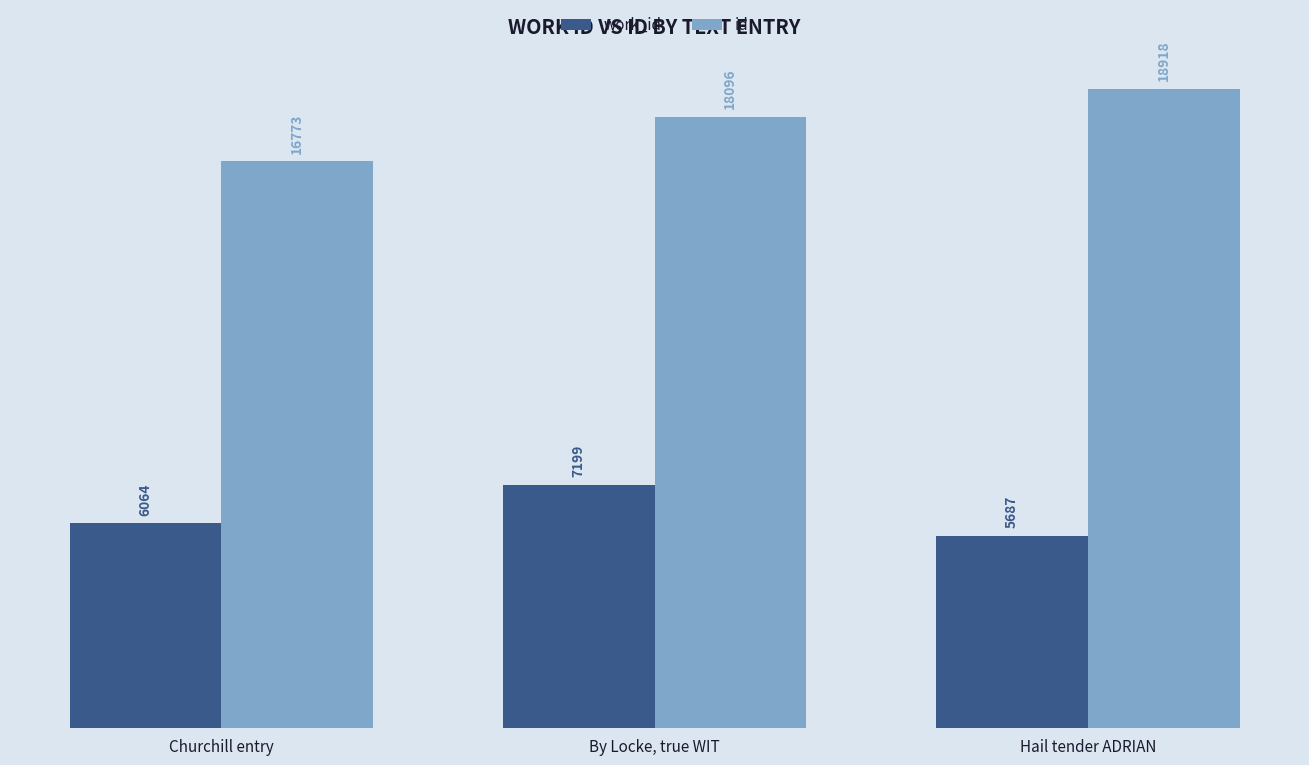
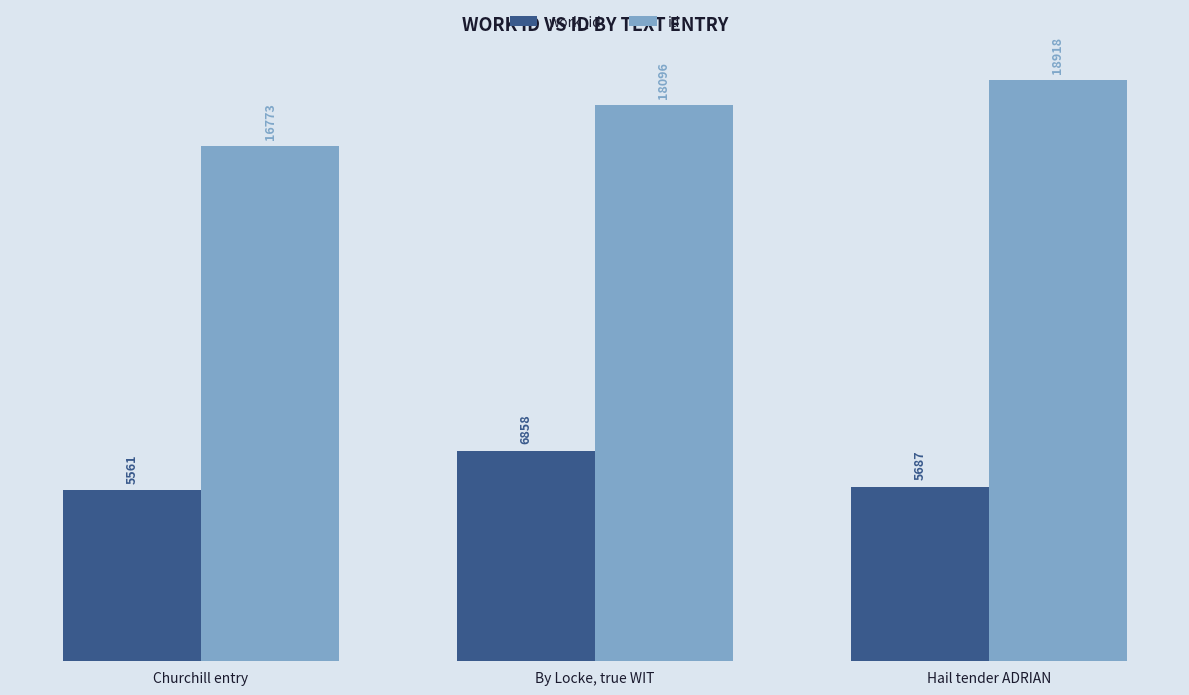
work_id, Churchill entry: 6064 -> 5561
work_id, By Locke, true WIT: 7199 -> 6858
